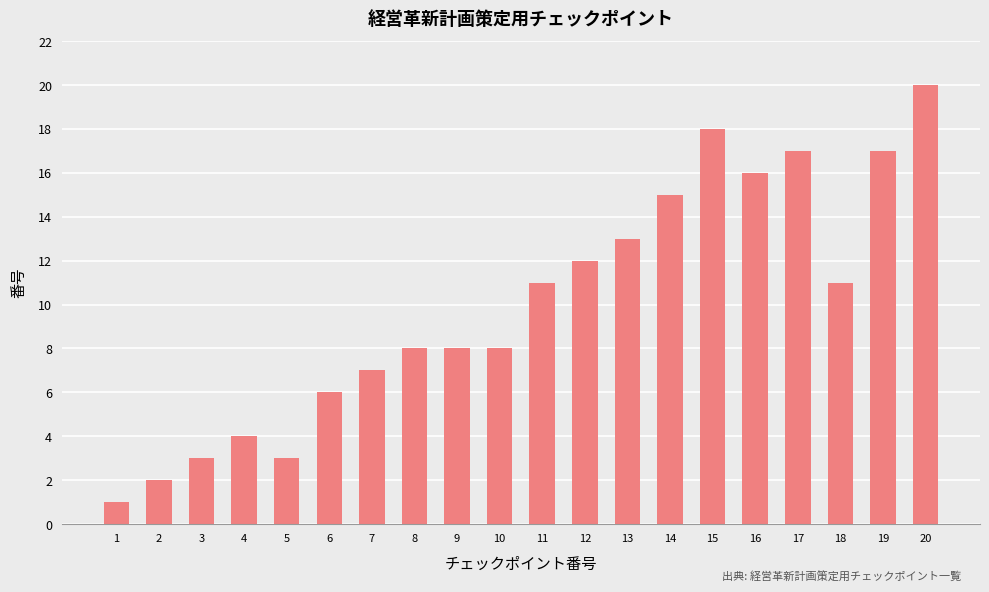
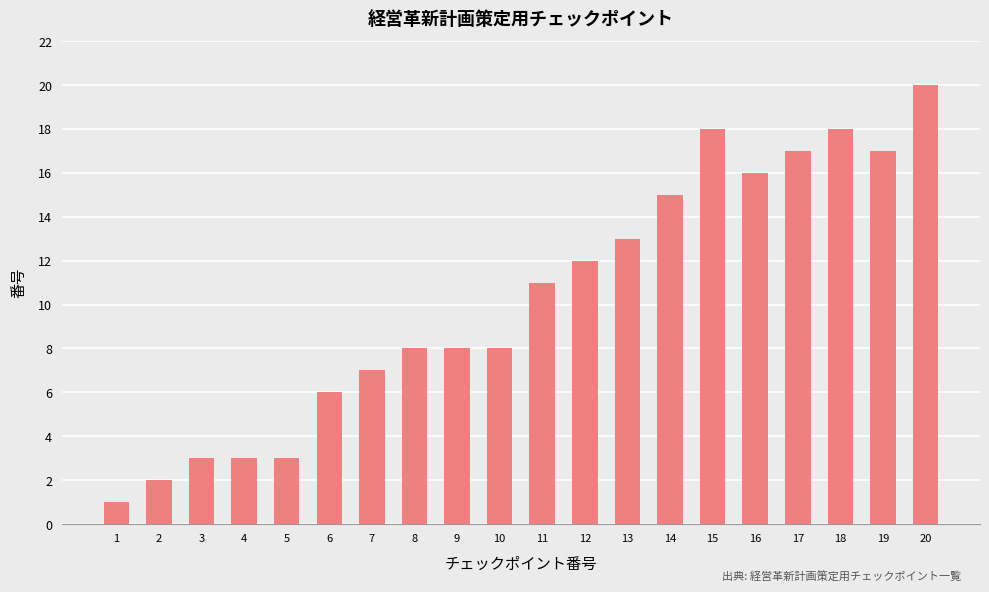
4: 4 -> 3
18: 11 -> 18
